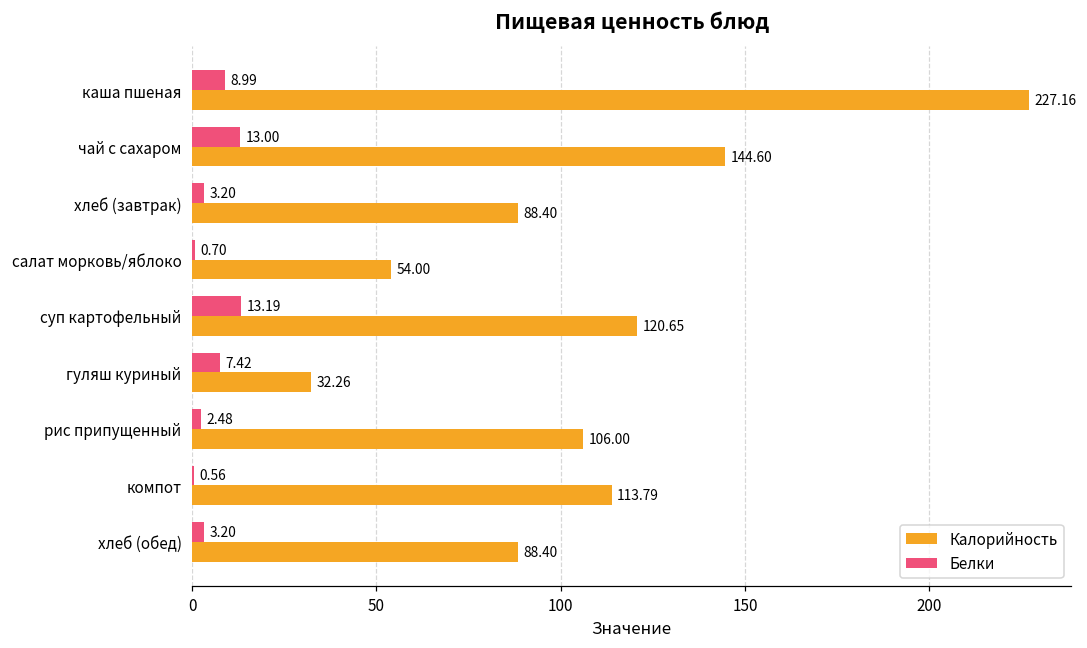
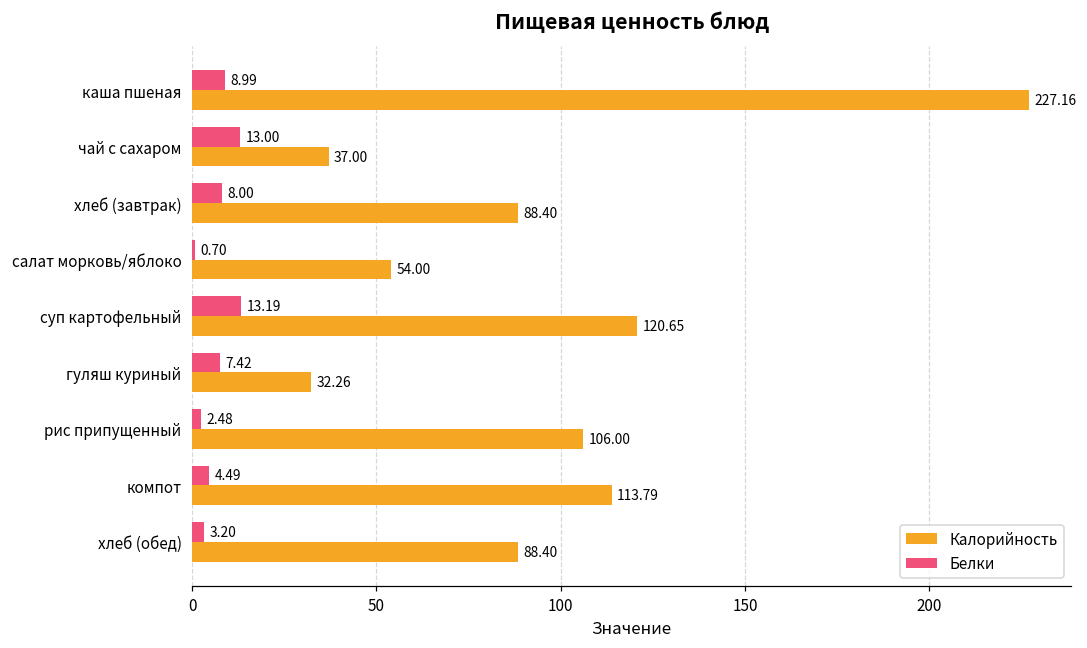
Калорийность, чай с сахаром: 144.60 -> 37.00
Белки, хлеб (завтрак): 3.20 -> 8.00
Белки, компот: 0.56 -> 4.49
